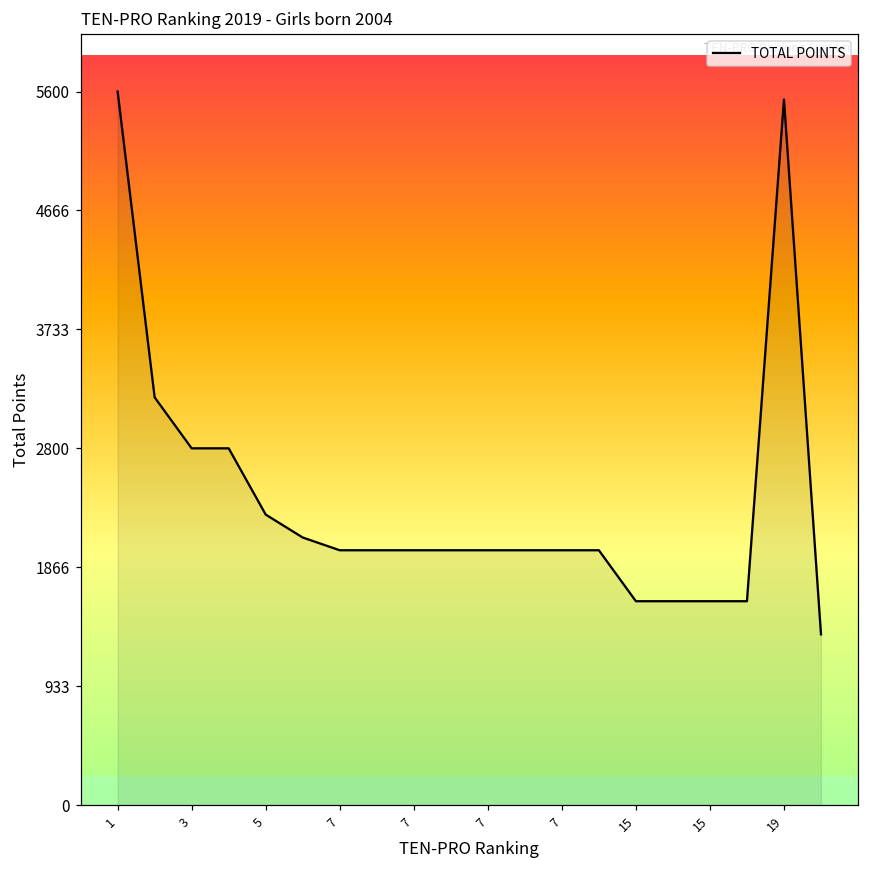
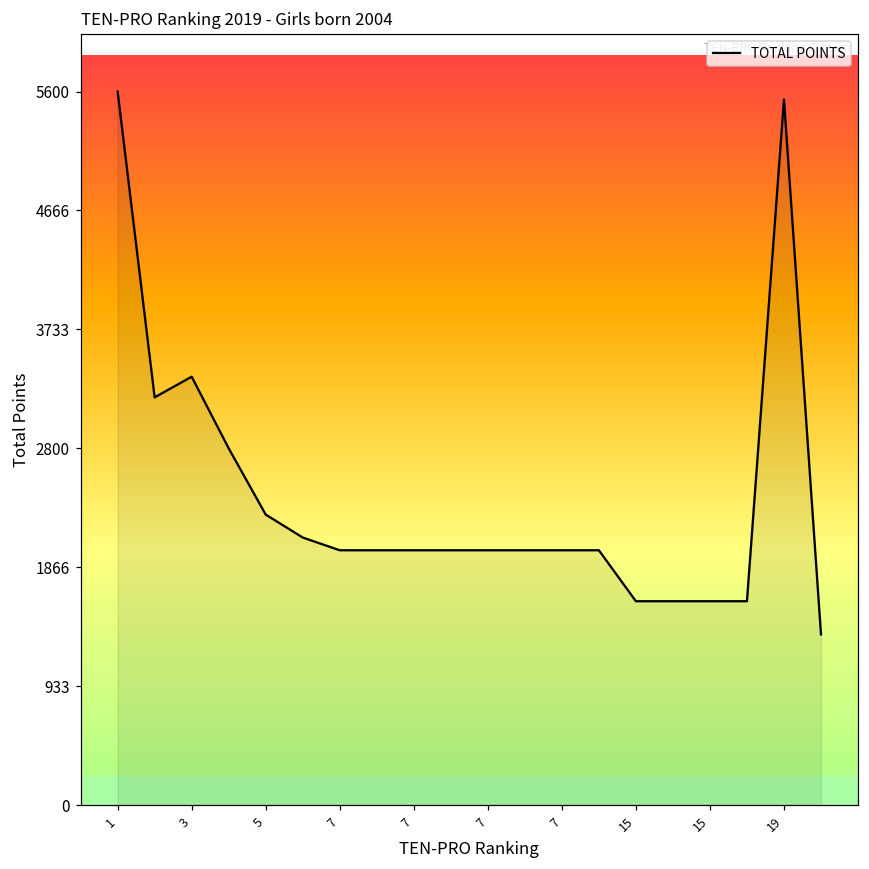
3: 2800 -> 3360
